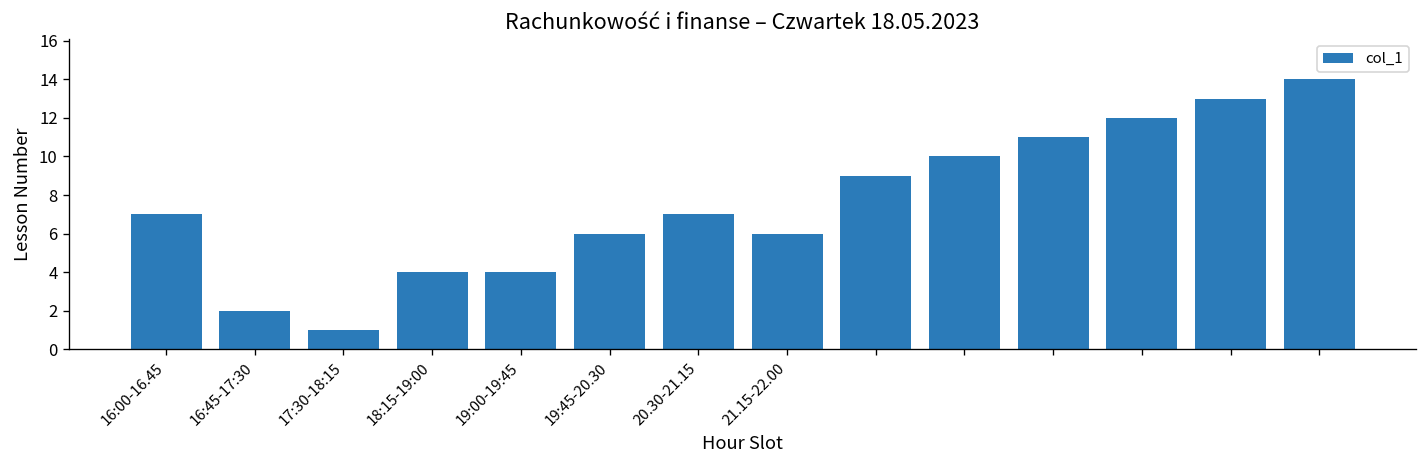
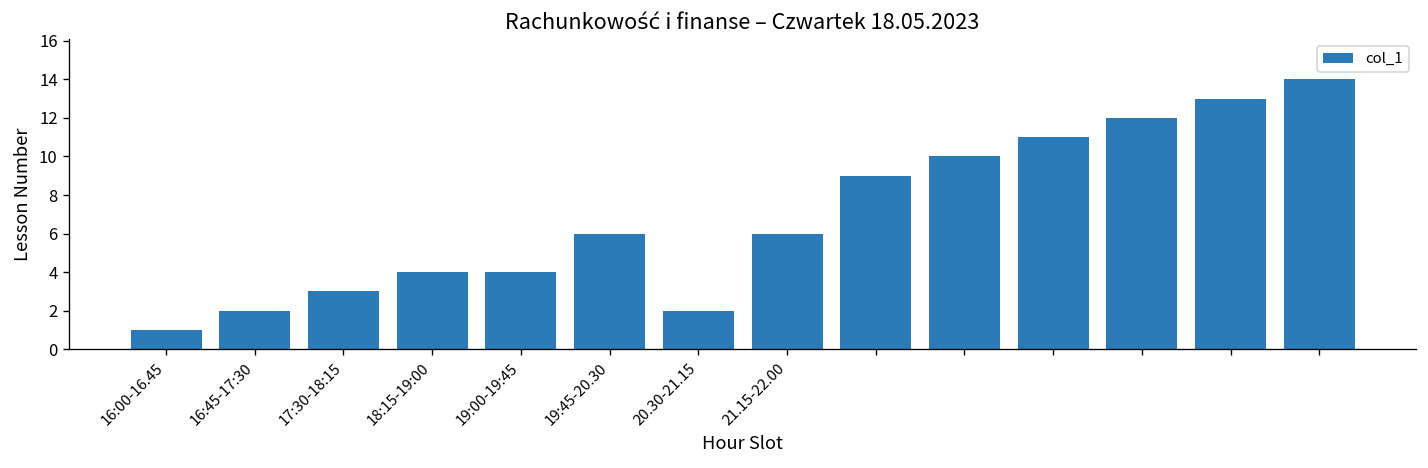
16:00-16.45: 7 -> 1
17:30-18:15: 1 -> 3
20.30-21.15: 7 -> 2
